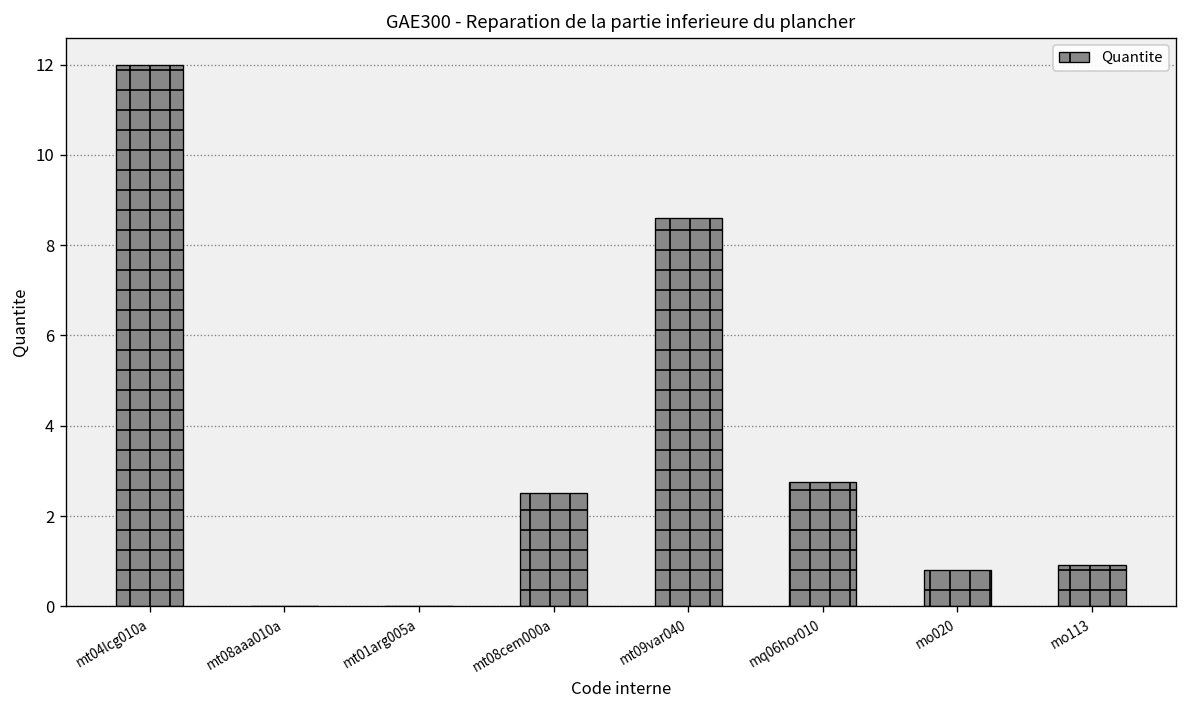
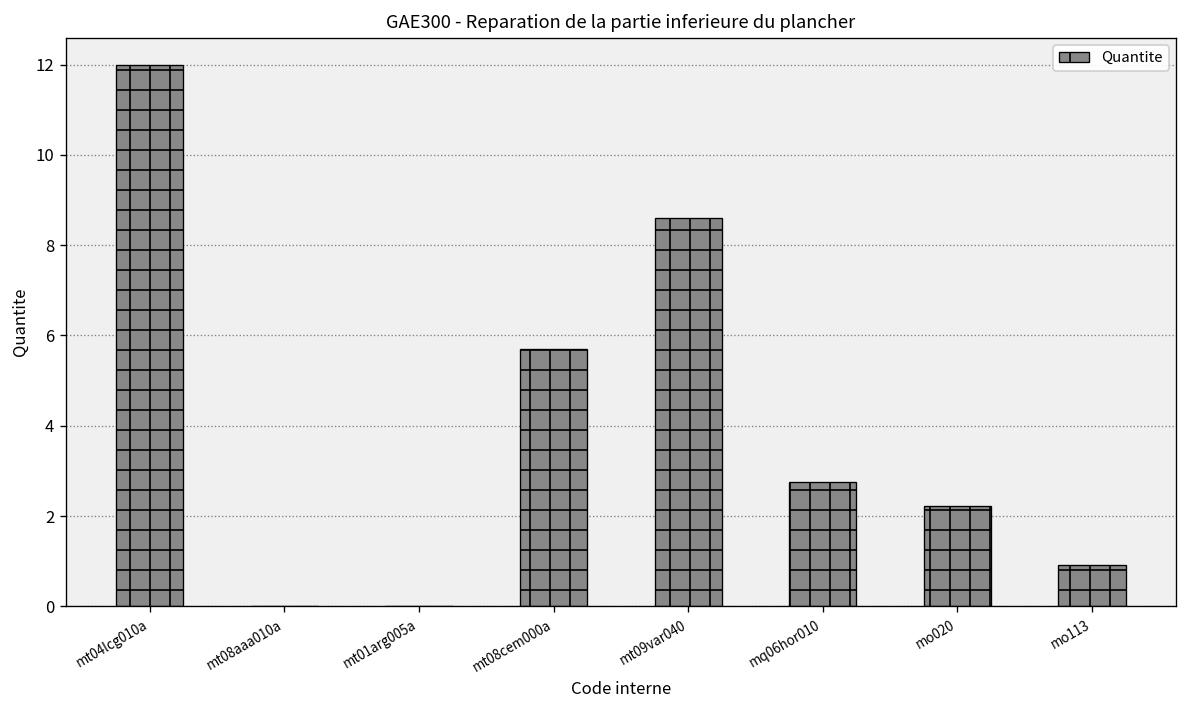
mt08cem000a: 2.5 -> 5.7
mo020: 0.8 -> 2.2
